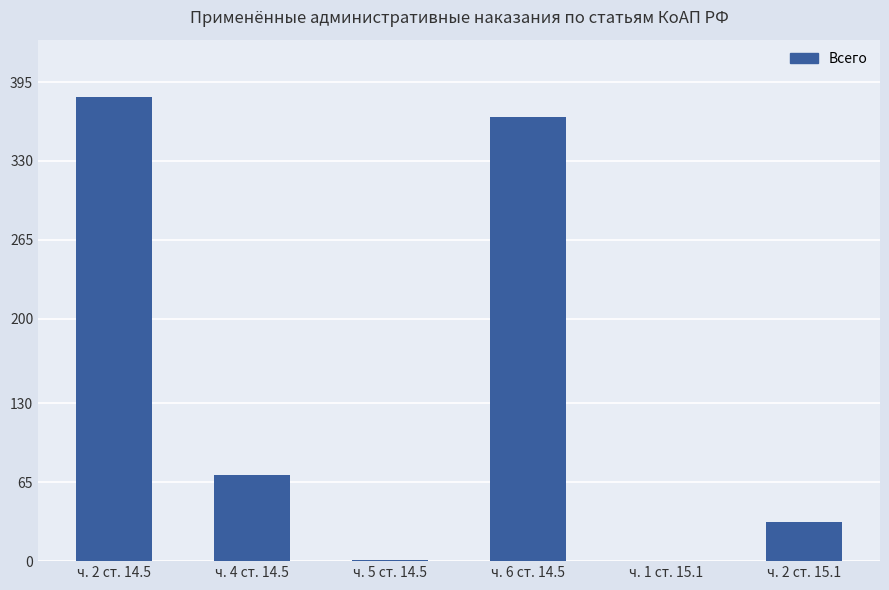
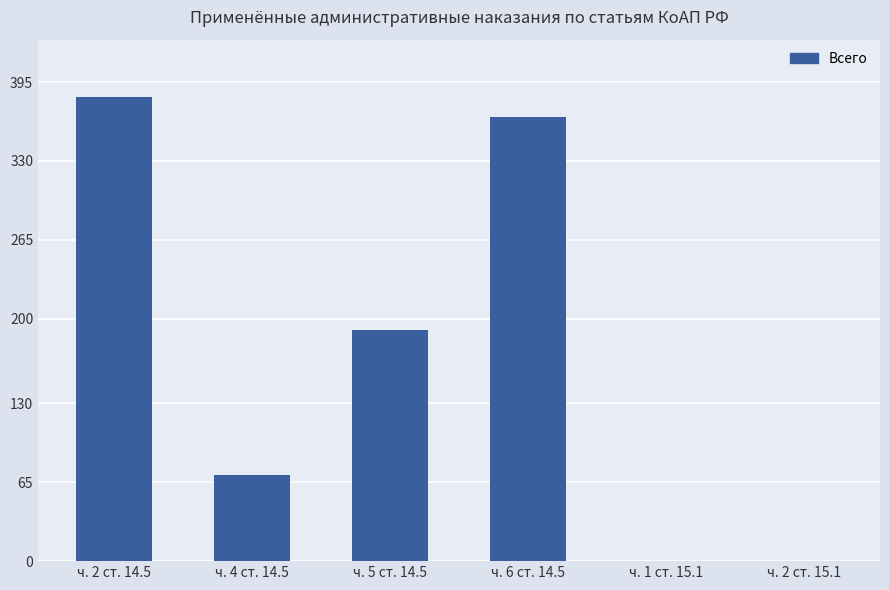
ч. 5 ст. 14.5: 1 -> 191
ч. 2 ст. 15.1: 32 -> 0
